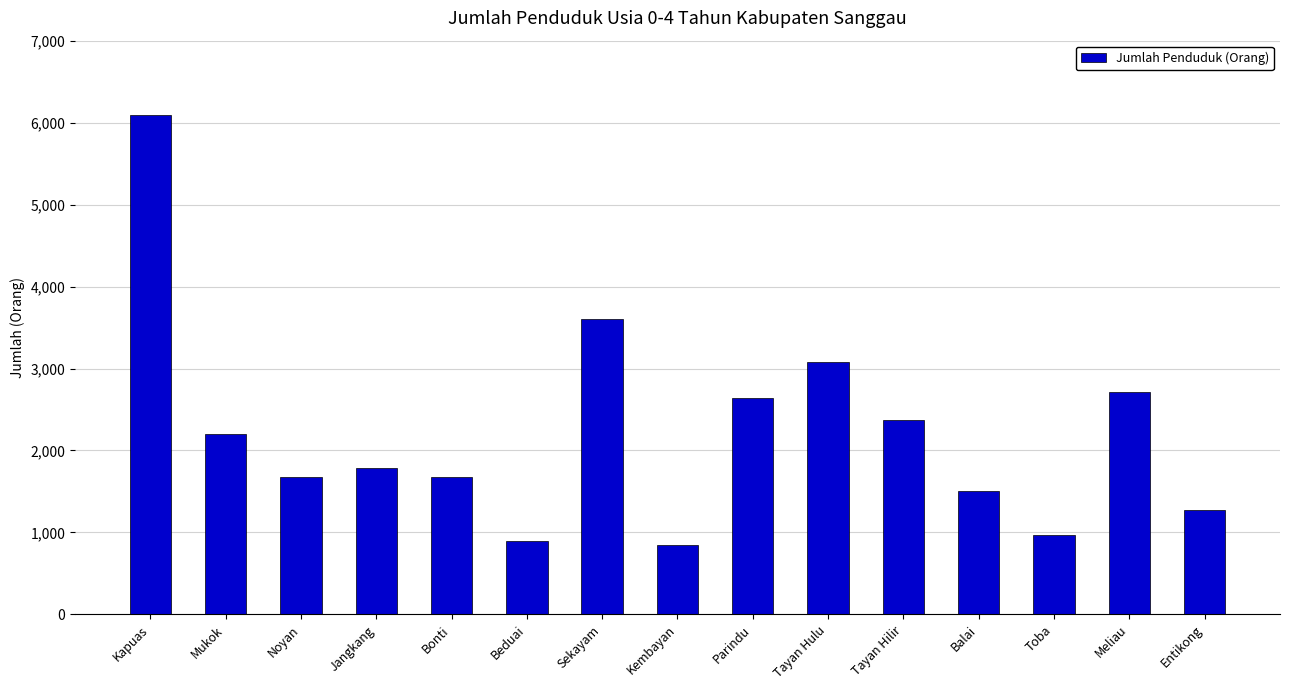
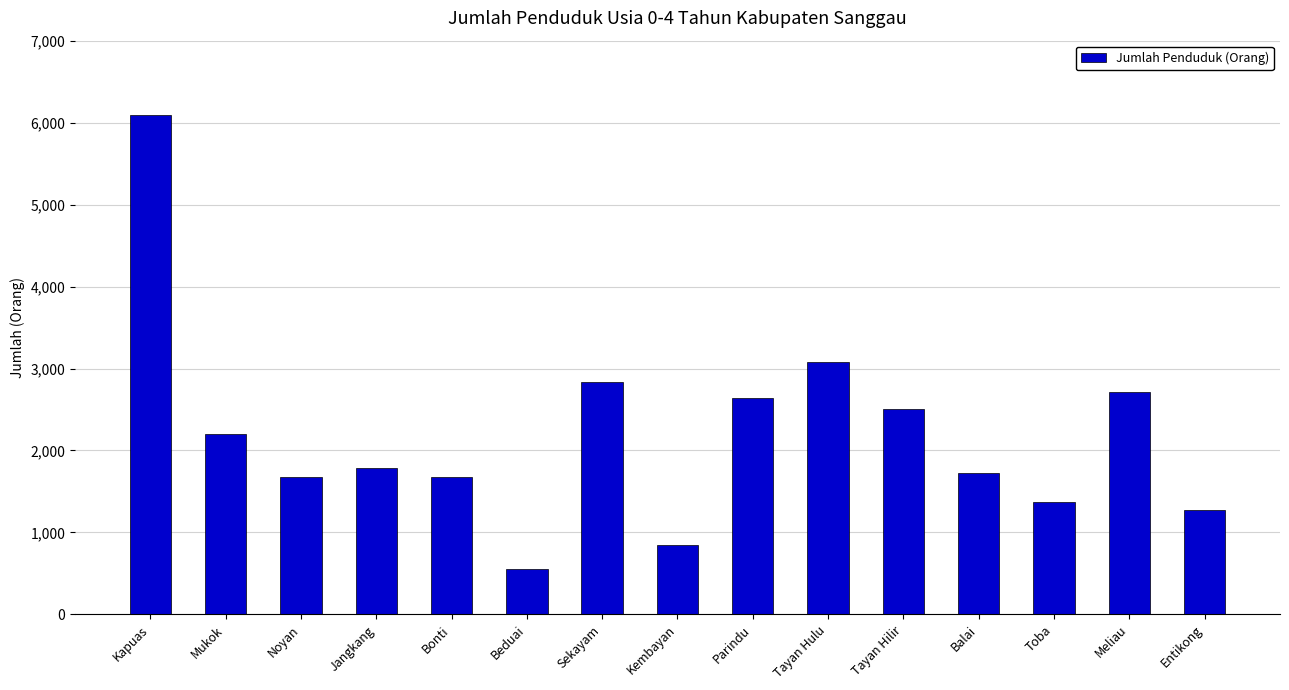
Beduai: 900 -> 600
Sekayam: 3,600 -> 2,800
Tayan Hilir: 2,400 -> 2,500
Balai: 1,500 -> 1,700
Toba: 1,000 -> 1,400
